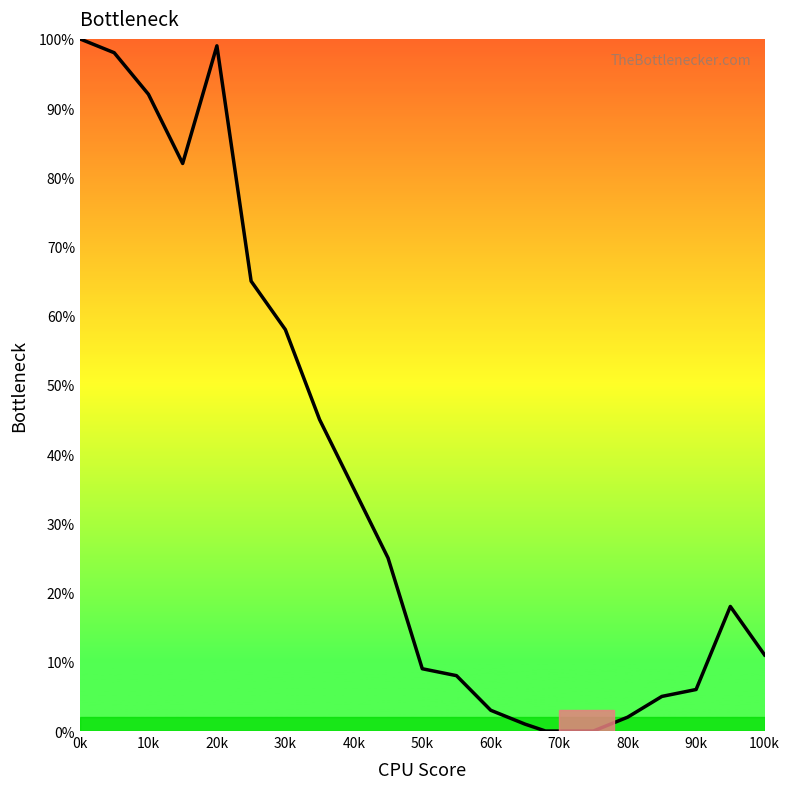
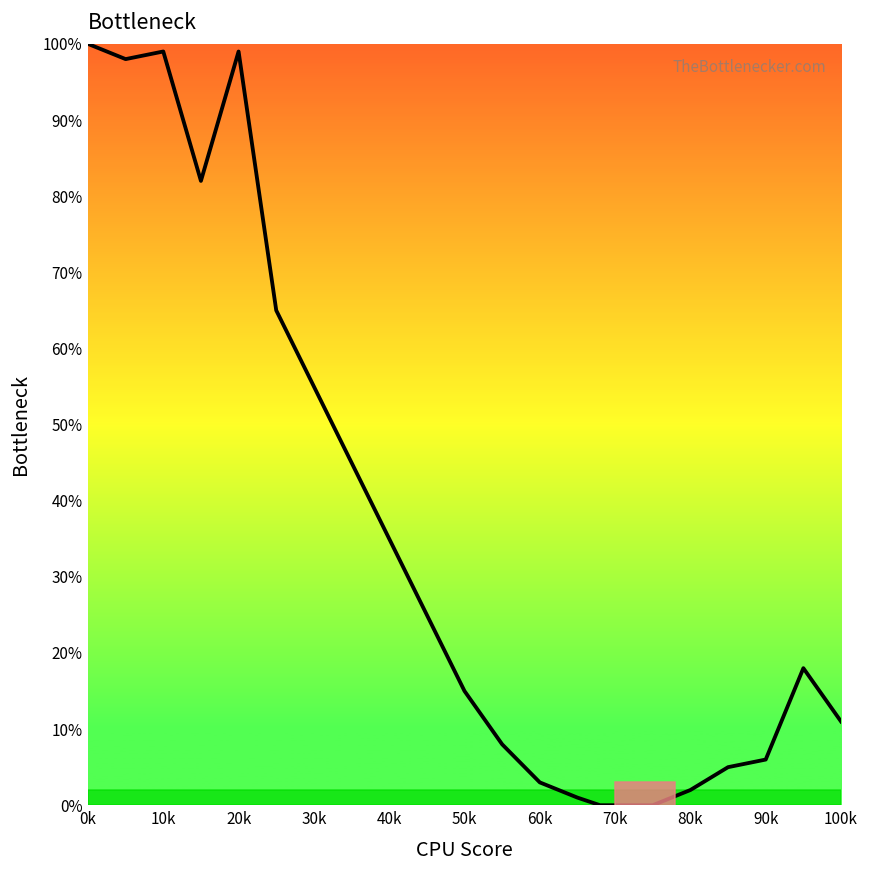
10k: 92% -> 99%
30k: 58% -> 55%
50k: 9% -> 15%
